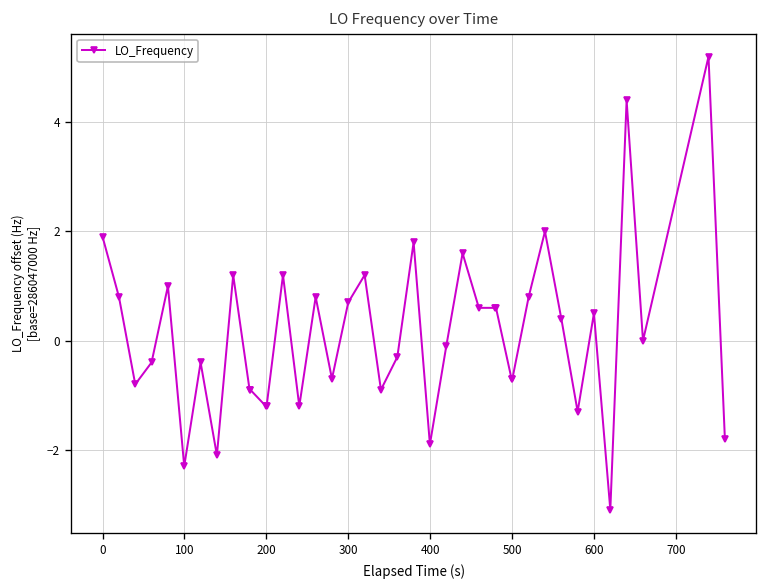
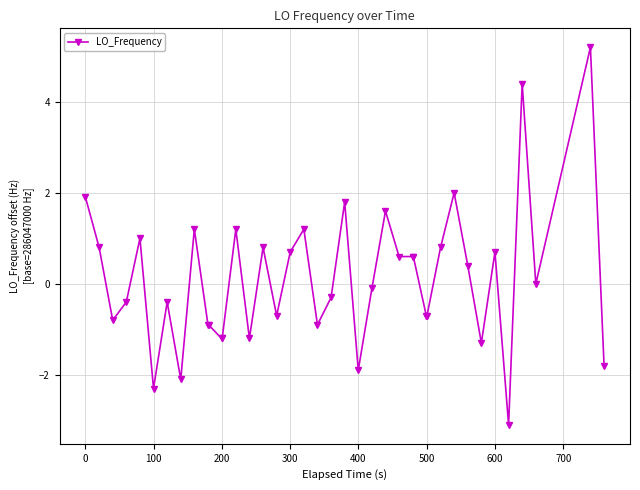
600: 0.5 -> 0.7
